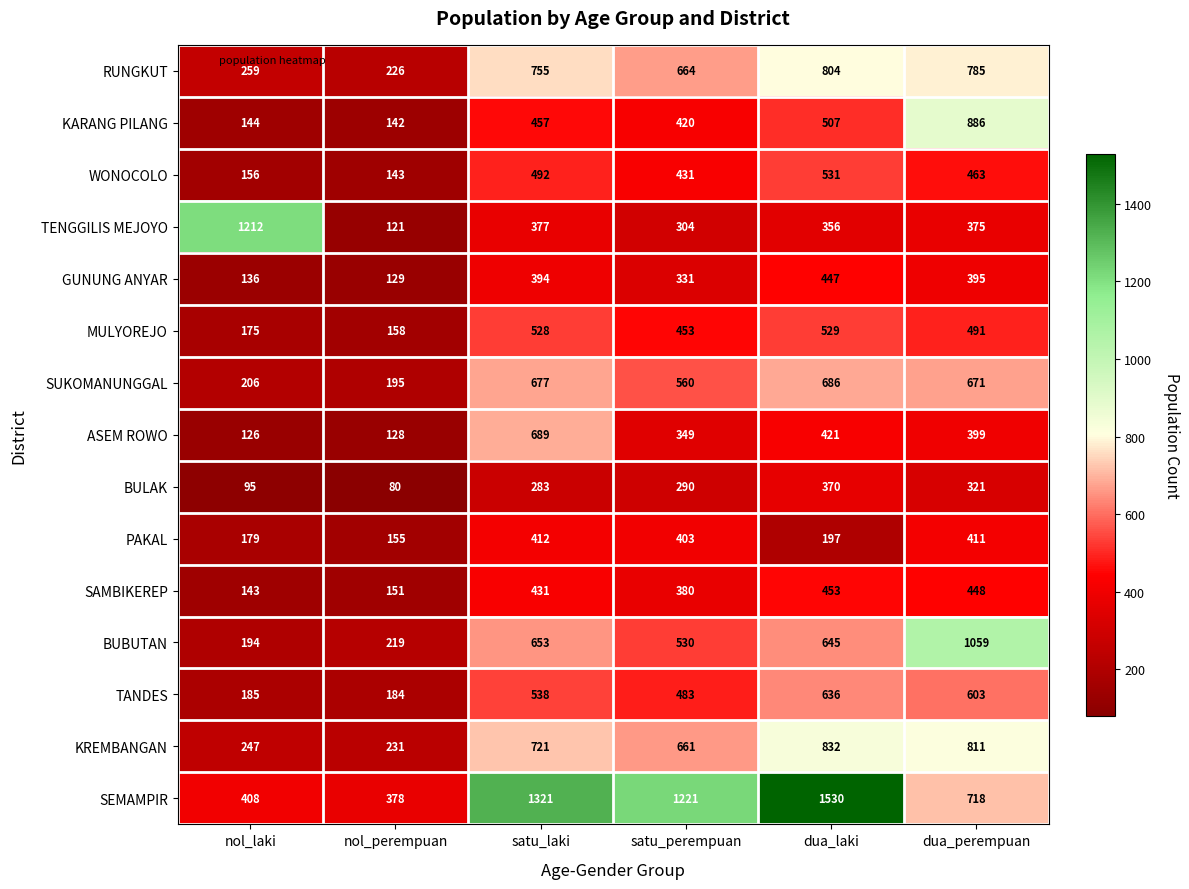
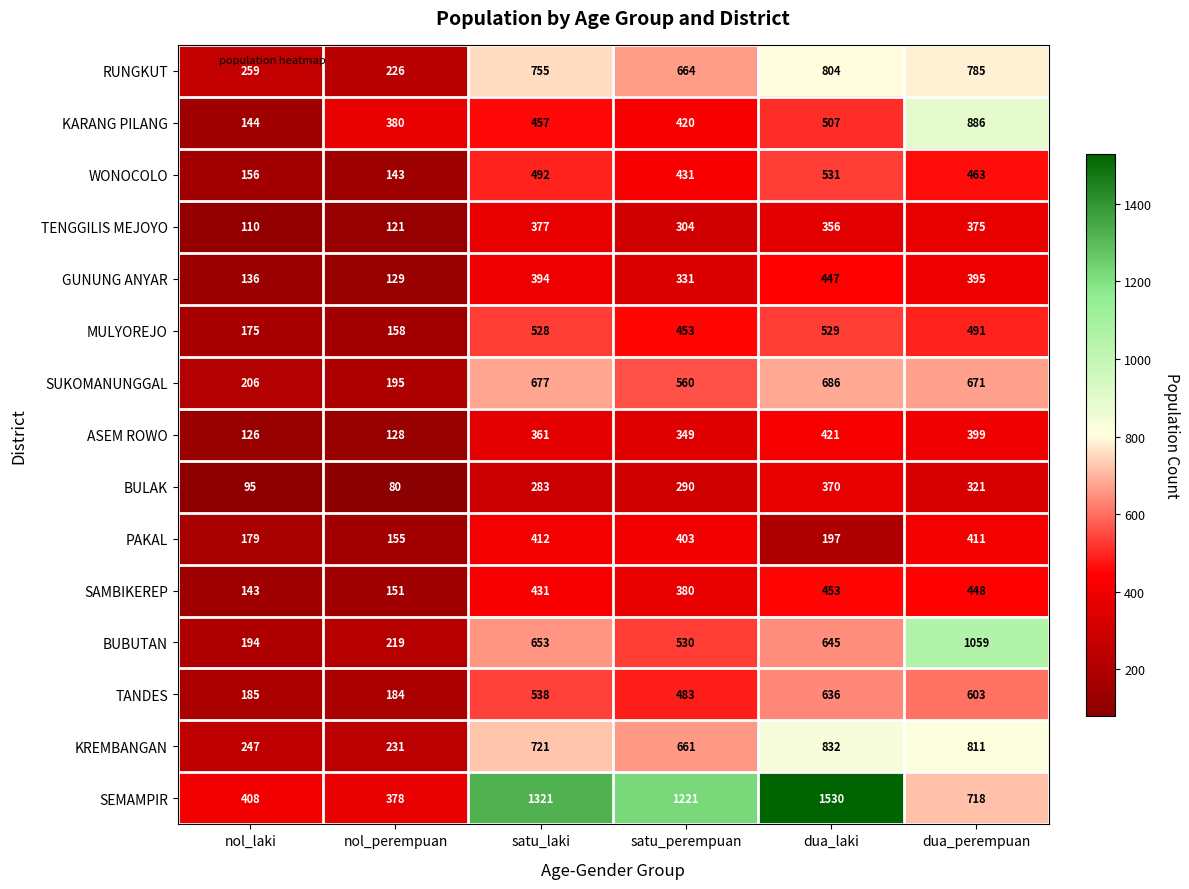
KARANG PILANG, nol_perempuan: 142 -> 380
TENGGILIS MEJOYO, nol_laki: 1212 -> 110
ASEM ROWO, satu_laki: 689 -> 361
